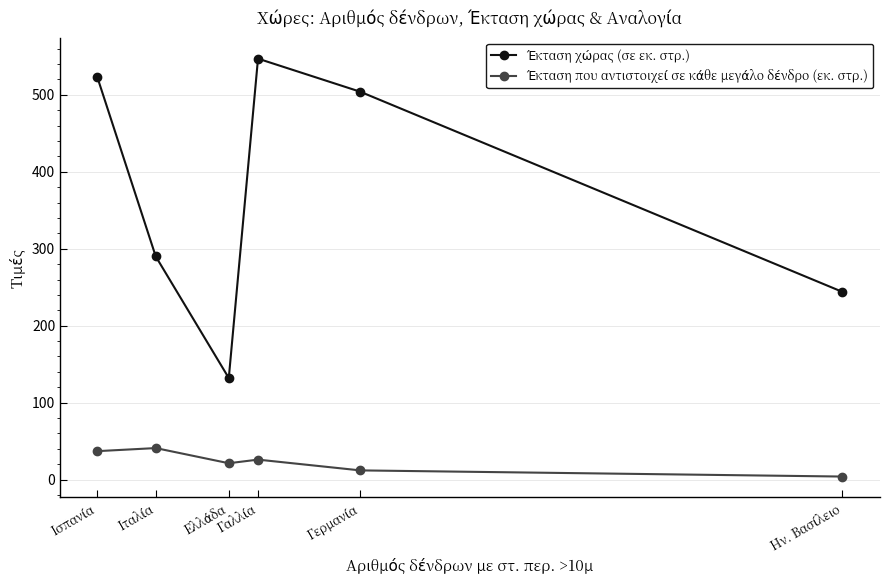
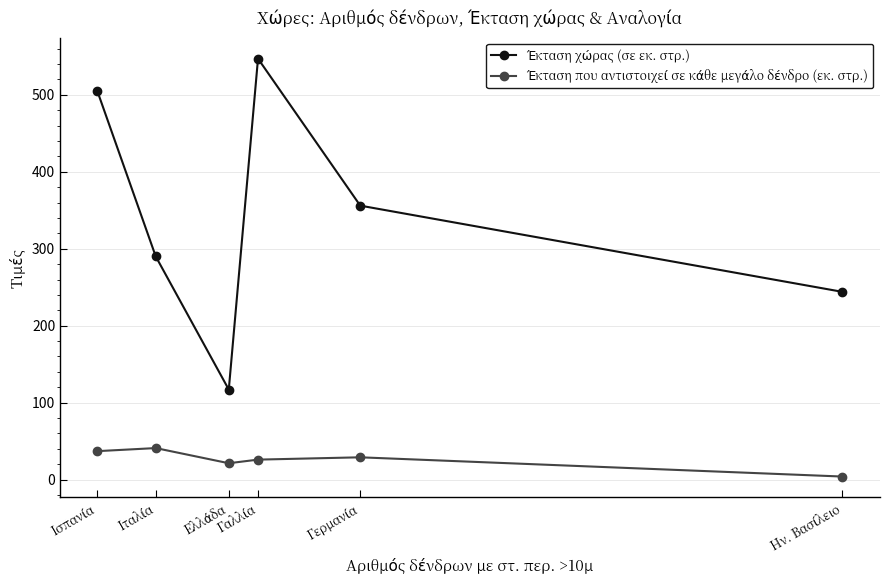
Έκταση χώρας (σε εκ. στρ.), Ισπανία: 520 -> 510
Έκταση χώρας (σε εκ. στρ.), Ελλάδα: 130 -> 120
Έκταση χώρας (σε εκ. στρ.), Γερμανία: 500 -> 360
Έκταση που αντιστοιχεί σε κάθε μεγάλο δένδρο (εκ. στρ.), Γερμανία: 10 -> 30
